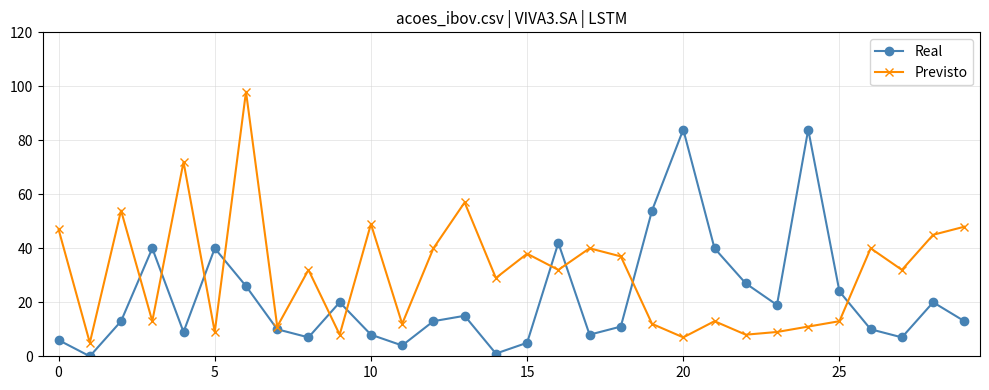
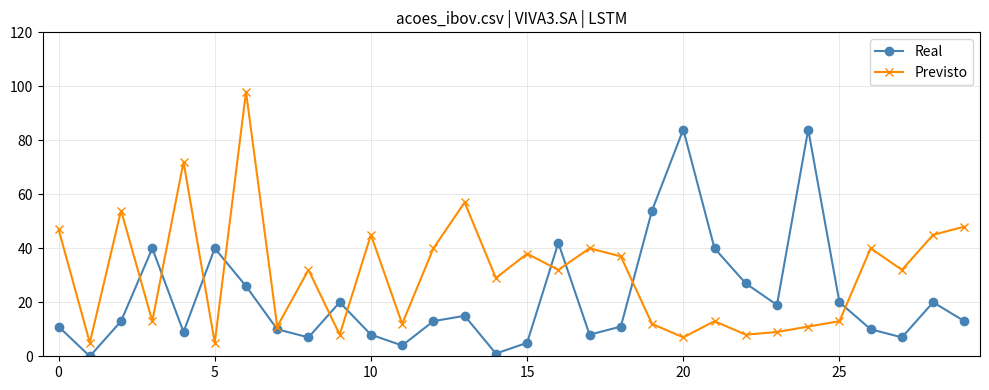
Real, 0: 6 -> 11
Previsto, 5: 9 -> 5
Previsto, 10: 49 -> 45
Real, 25: 24 -> 20
